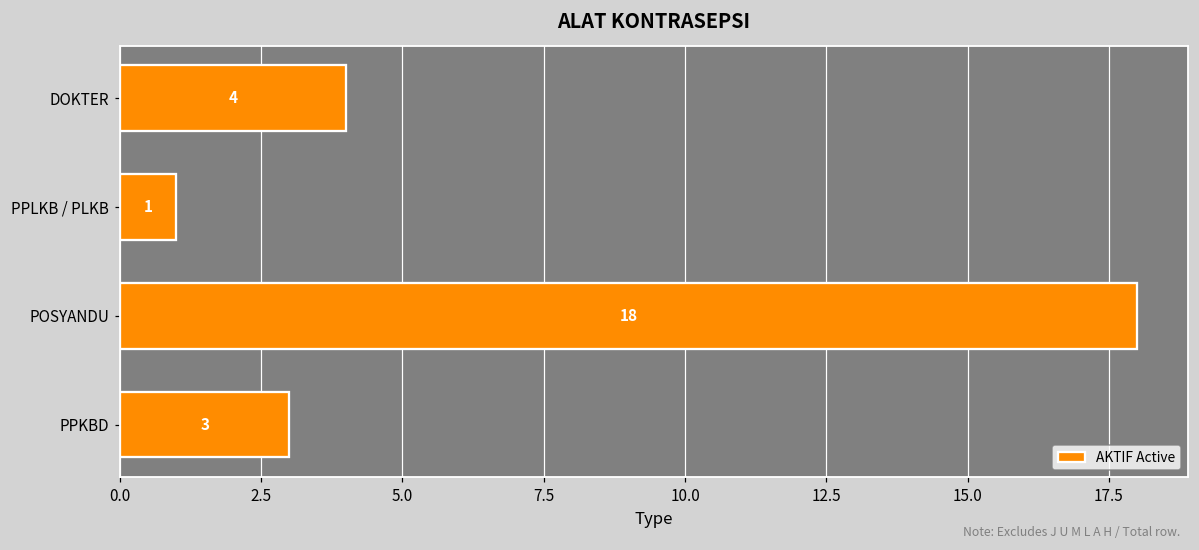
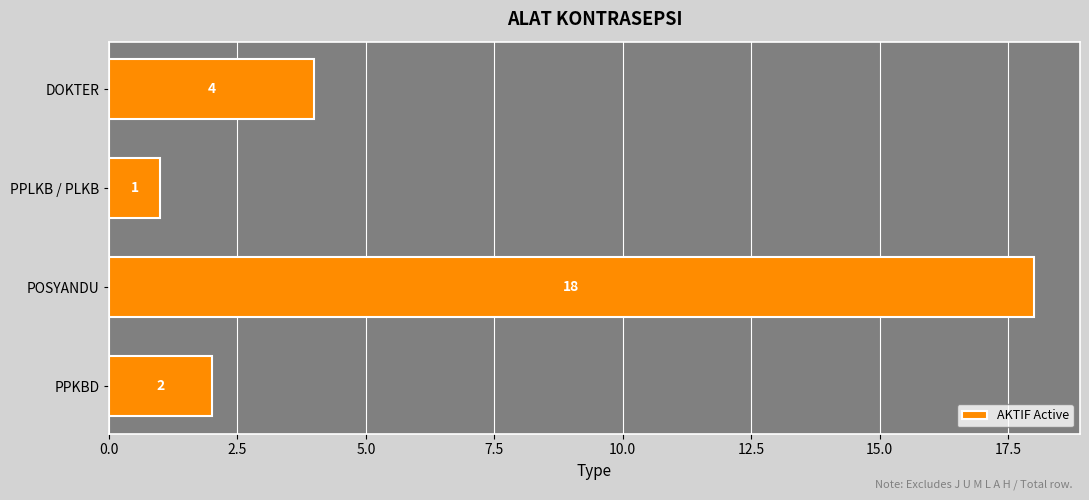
PPKBD: 3 -> 2
